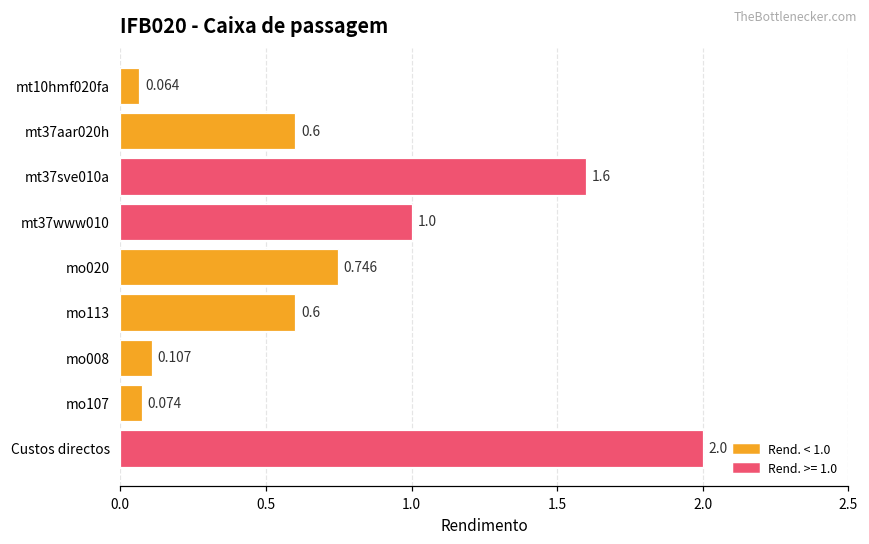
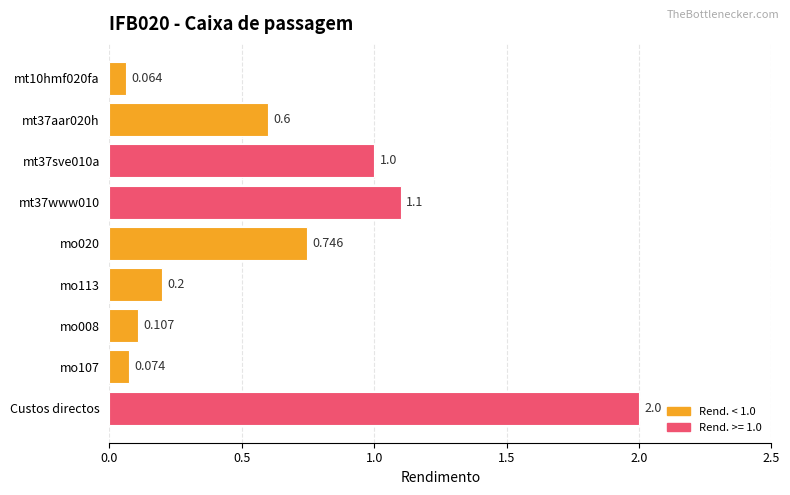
mt37sve010a: 1.6 -> 1.0
mt37www010: 1.0 -> 1.1
mo113: 0.6 -> 0.2
